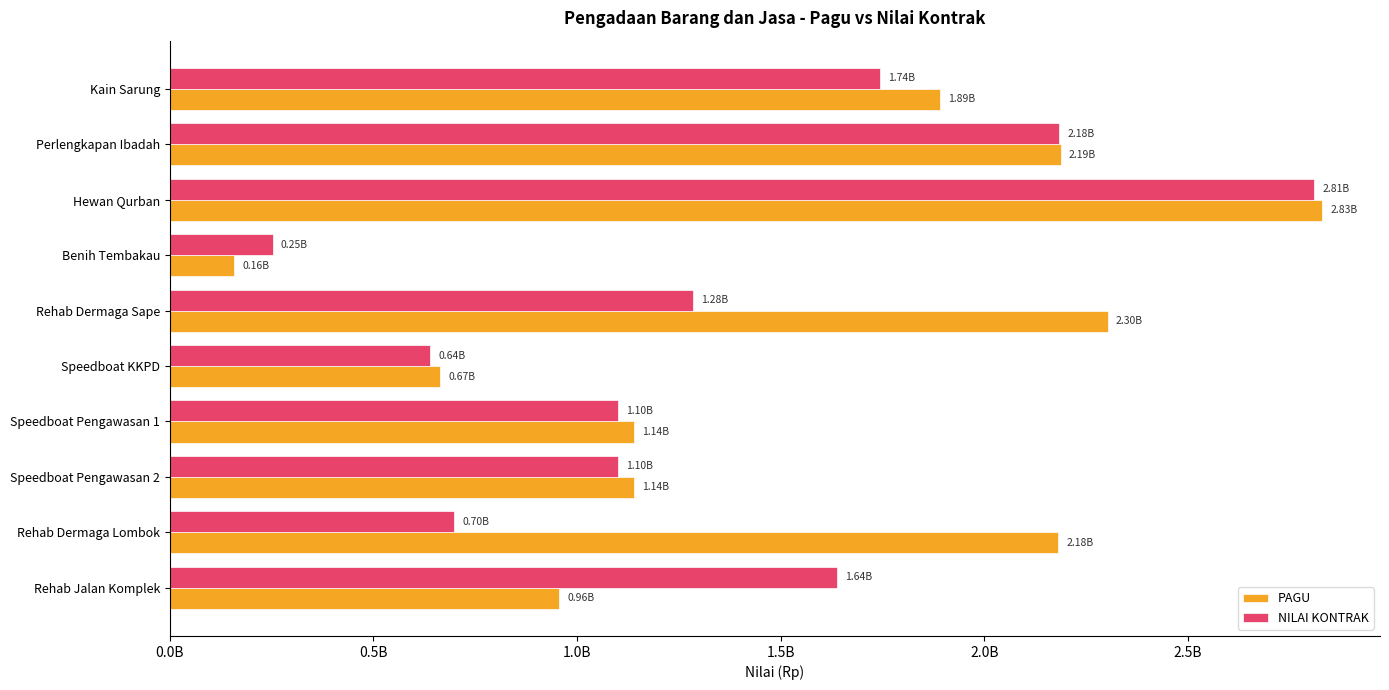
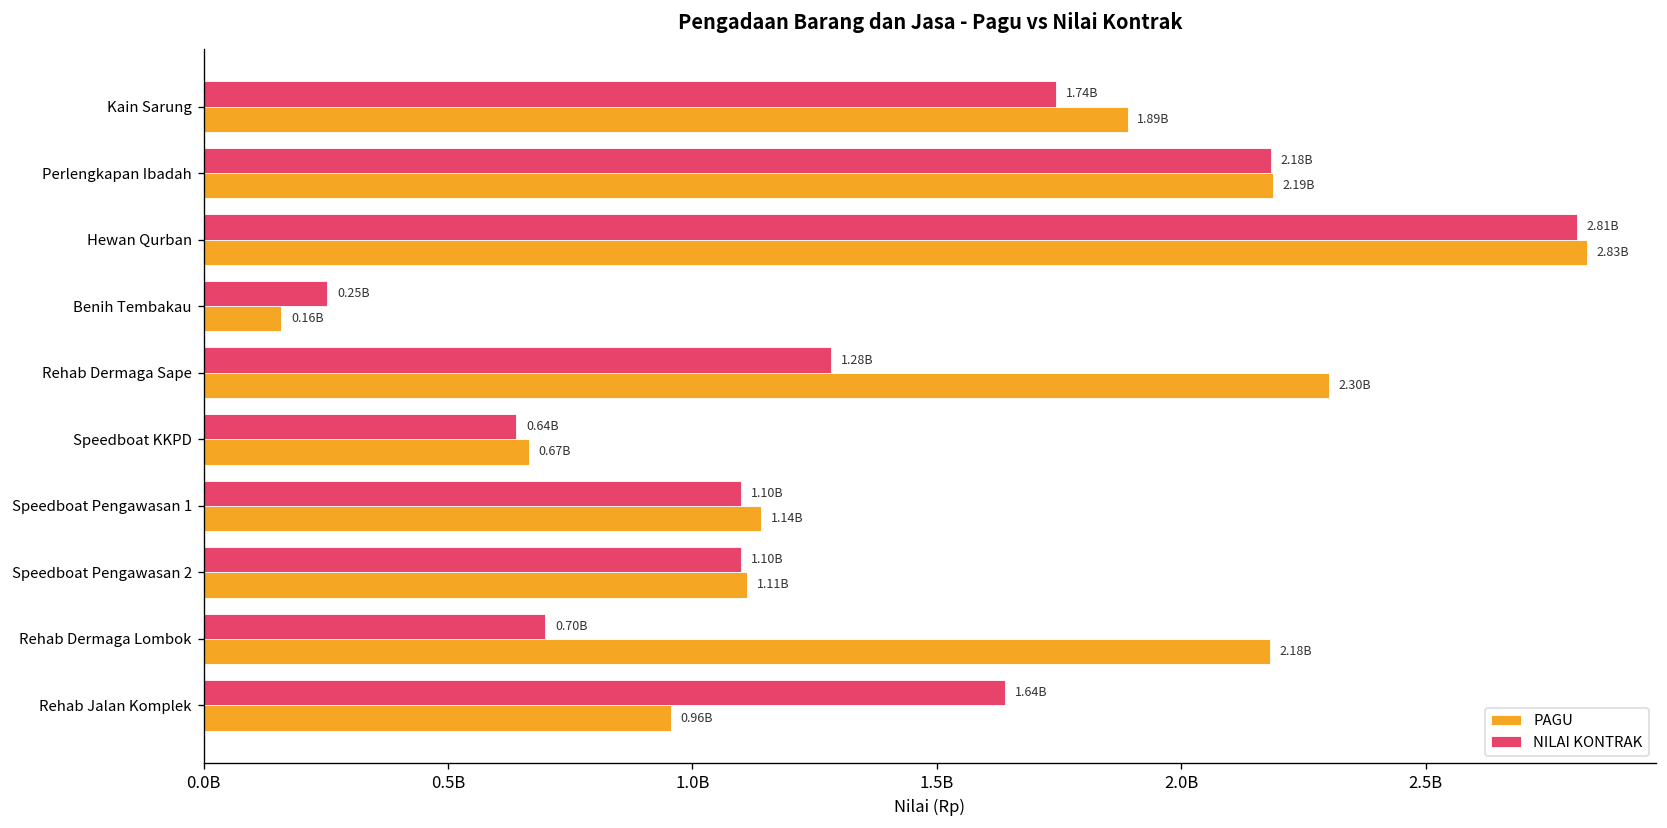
PAGU, Speedboat Pengawasan 2: 1.14B -> 1.11B
